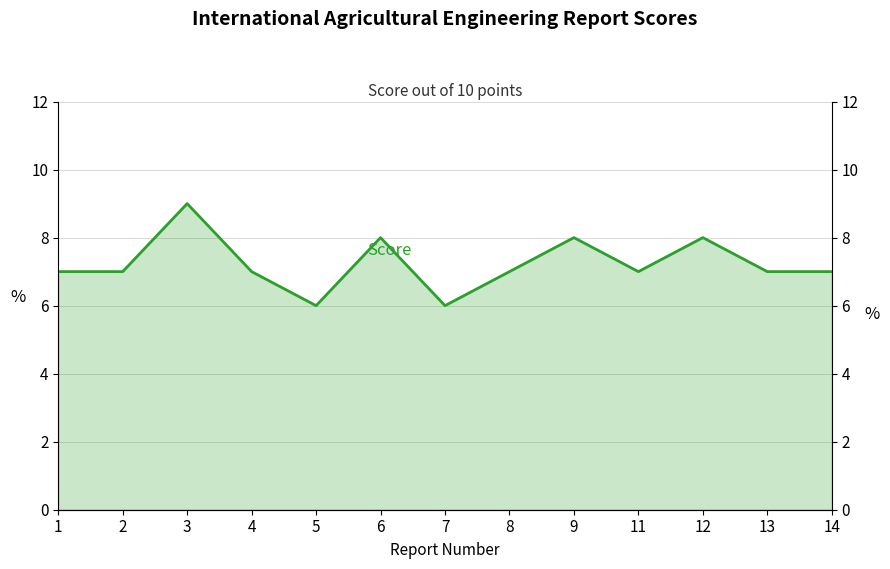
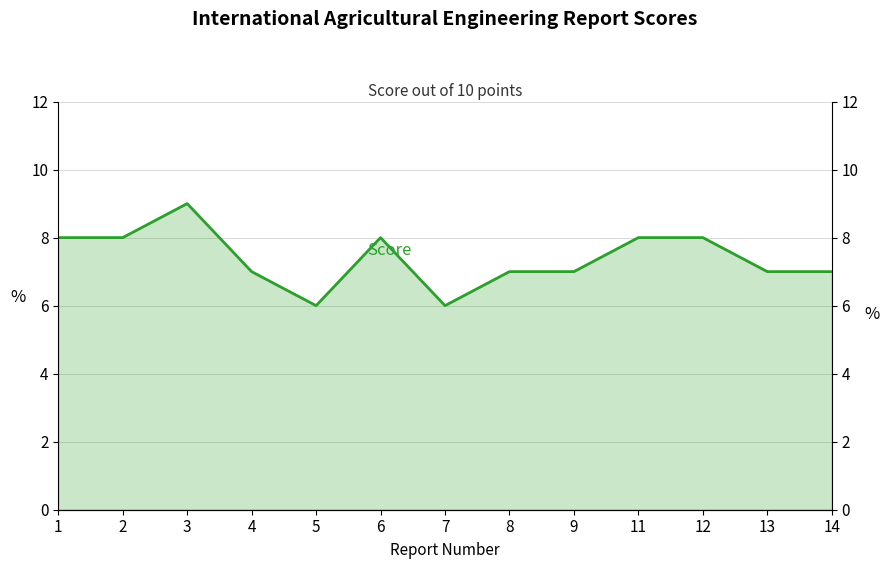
1: 7 -> 8
2: 7 -> 8
9: 8 -> 7
11: 7 -> 8
